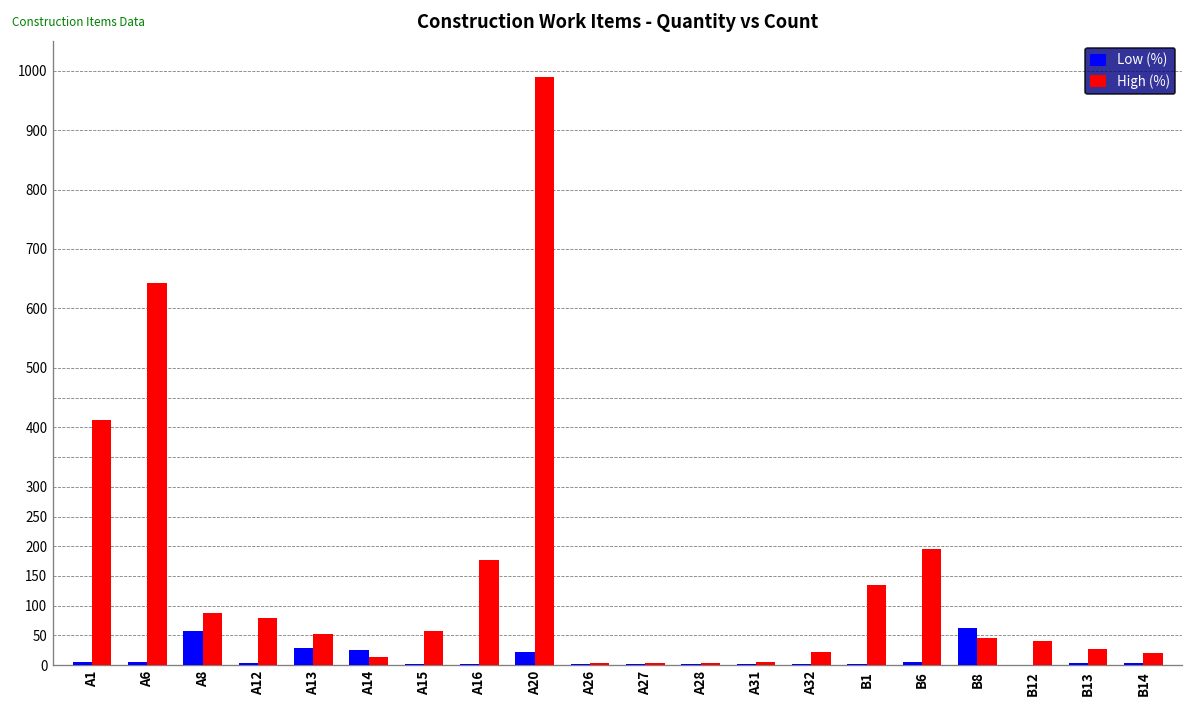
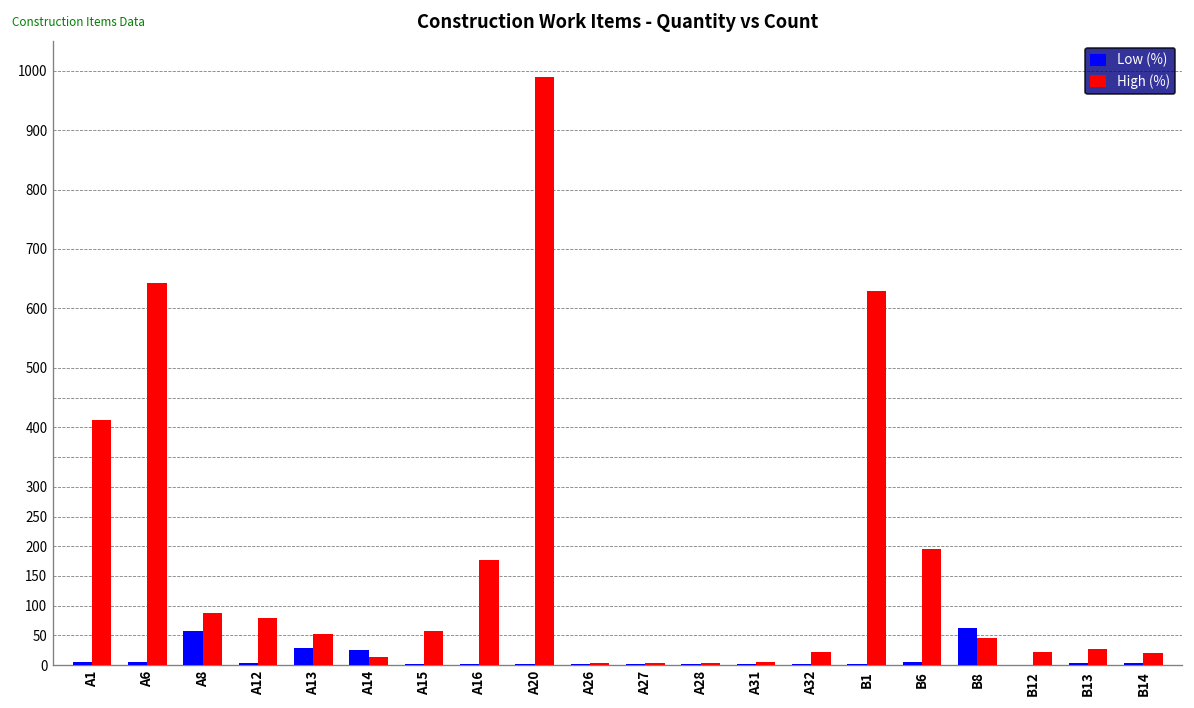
Low (%), A20: 20 -> 0
High (%), B1: 140 -> 630
High (%), B12: 40 -> 20
